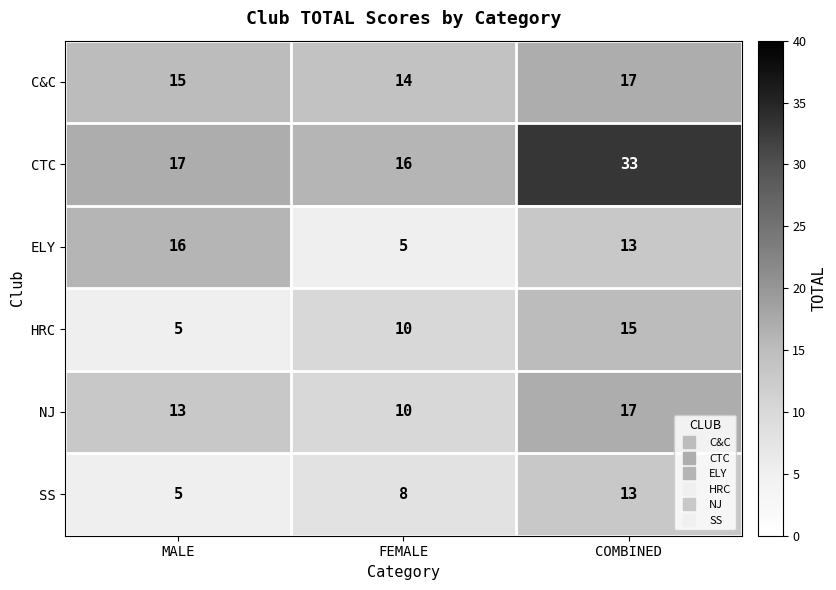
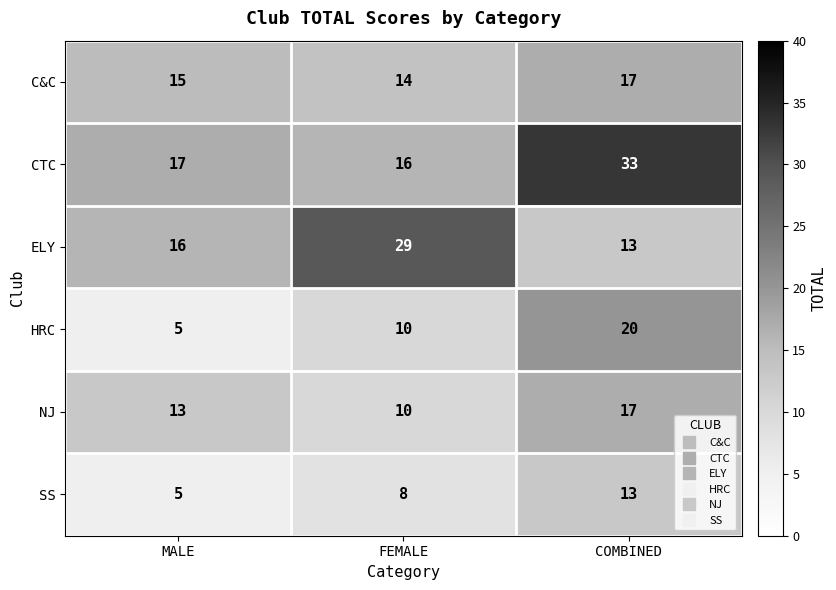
ELY, FEMALE: 5 -> 29
HRC, COMBINED: 15 -> 20
